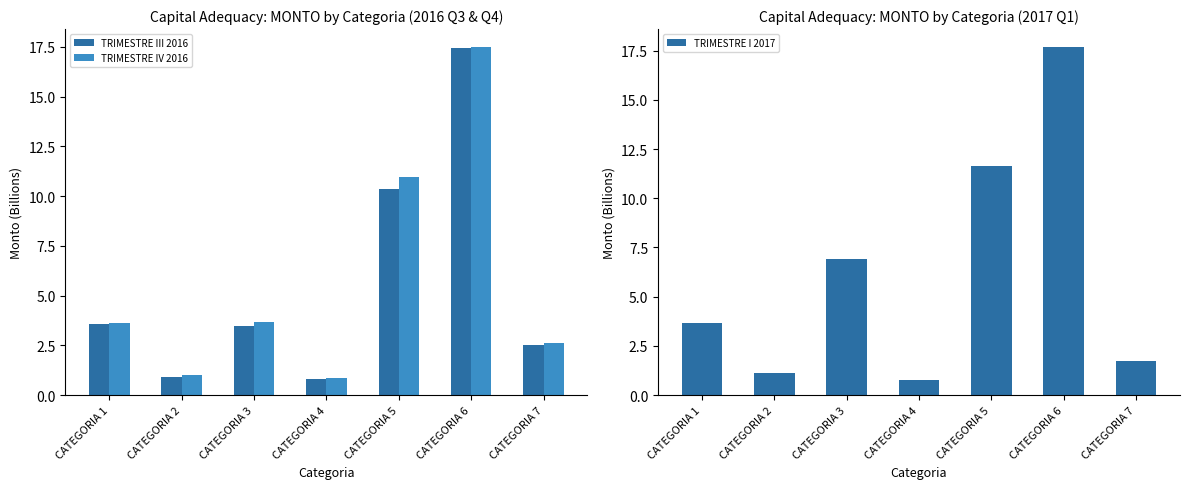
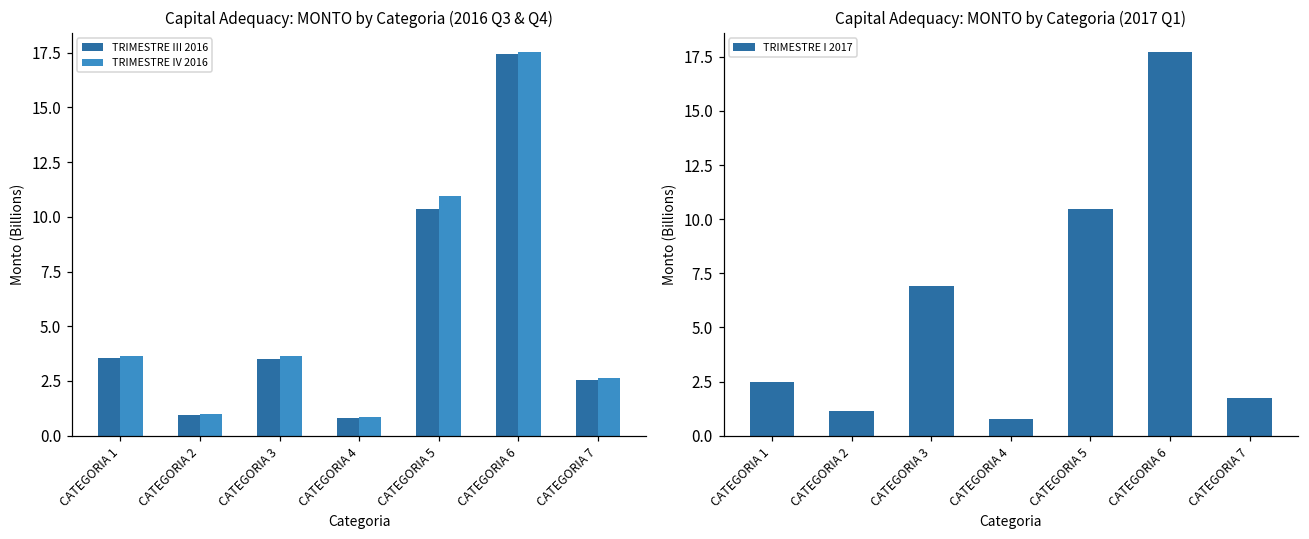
Capital Adequacy: MONTO by Categoria (2017 Q1), CATEGORIA 1: 3.6 -> 2.5
Capital Adequacy: MONTO by Categoria (2017 Q1), CATEGORIA 5: 11.6 -> 10.5
